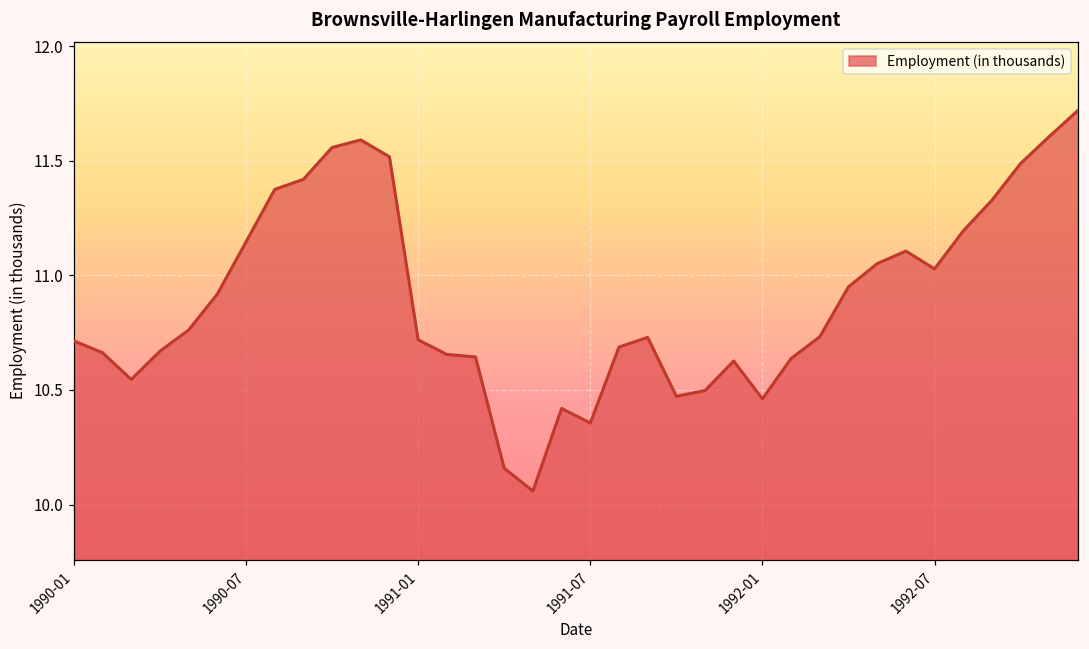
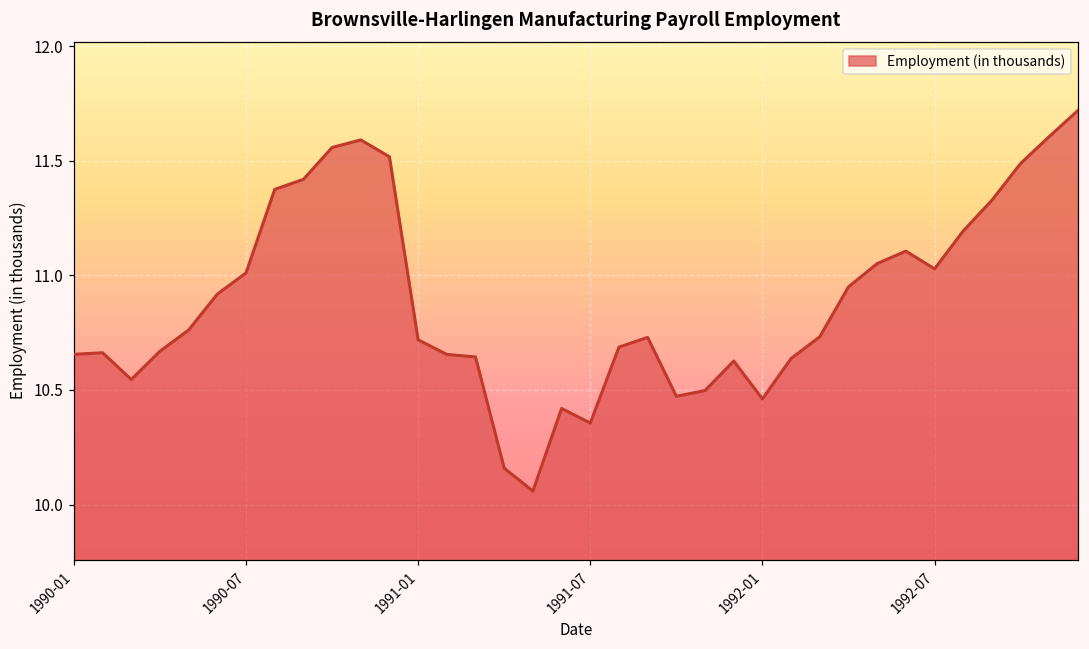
1990-01: 10.71 -> 10.66
1990-07: 11.15 -> 11.01
